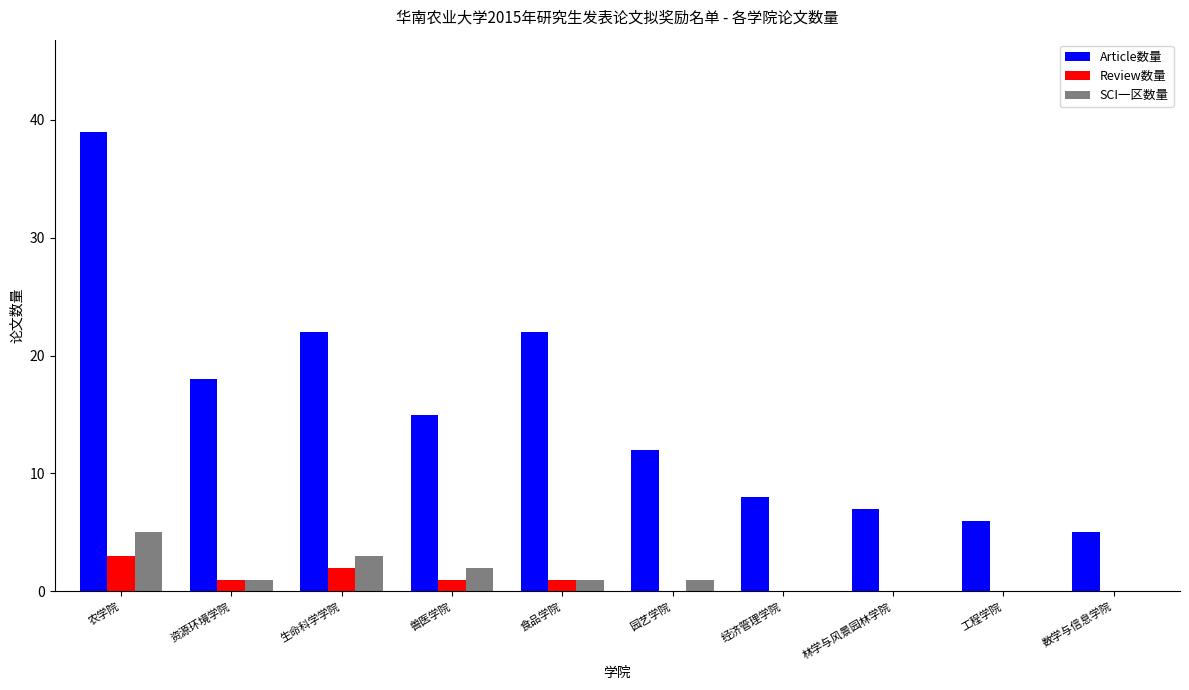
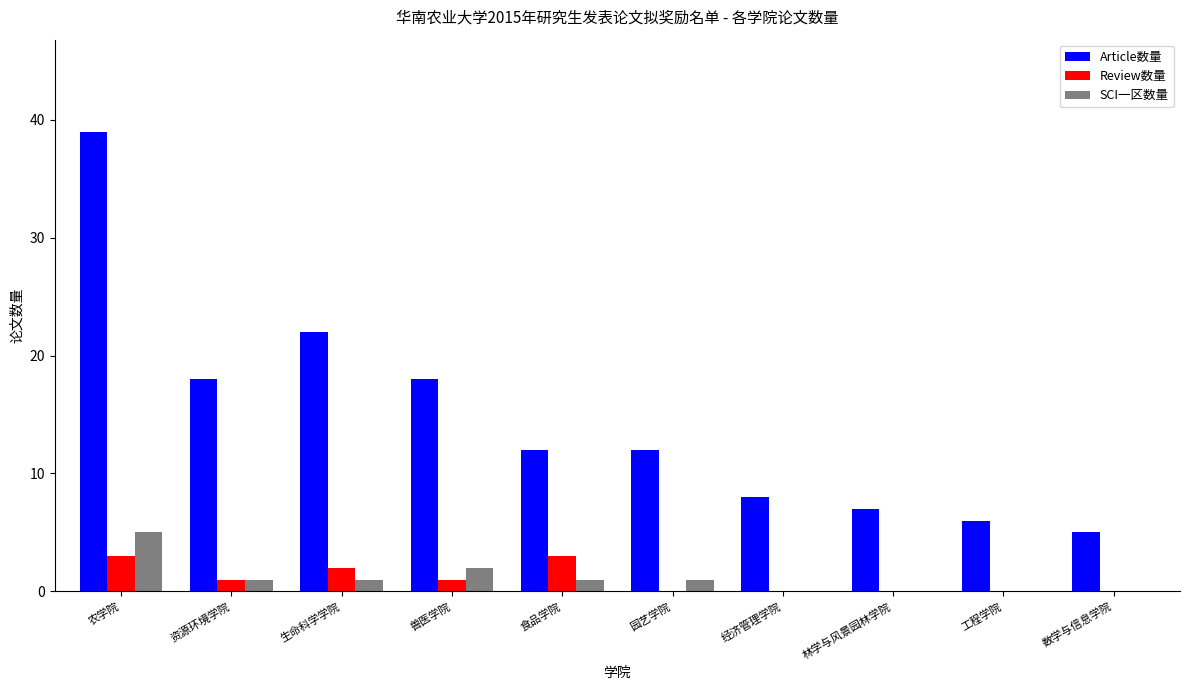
SCI一区数量, 生命科学学院: 3 -> 1
Article数量, 兽医学院: 15 -> 18
Article数量, 食品学院: 22 -> 12
Review数量, 食品学院: 1 -> 3
